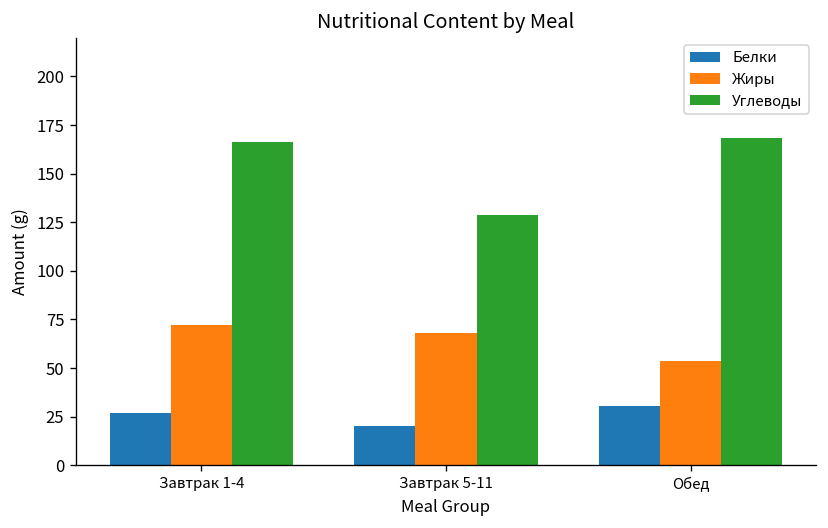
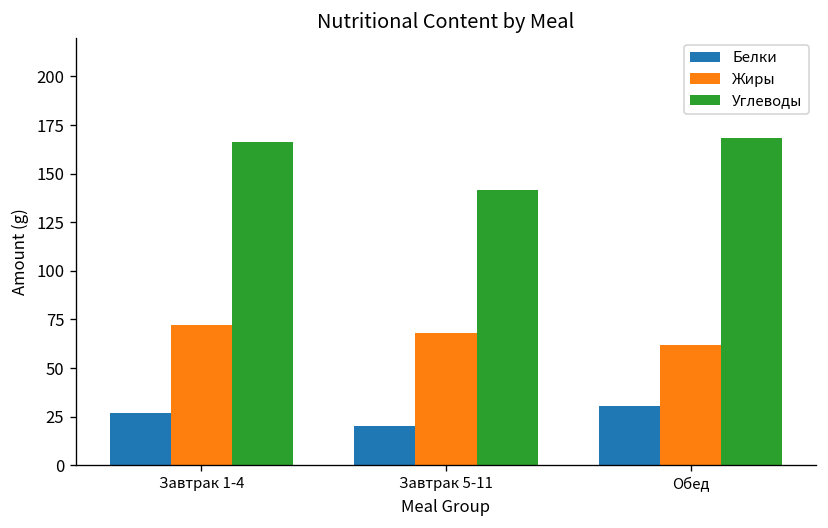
Углеводы, Завтрак 5-11: 129 -> 142
Жиры, Обед: 54 -> 62
